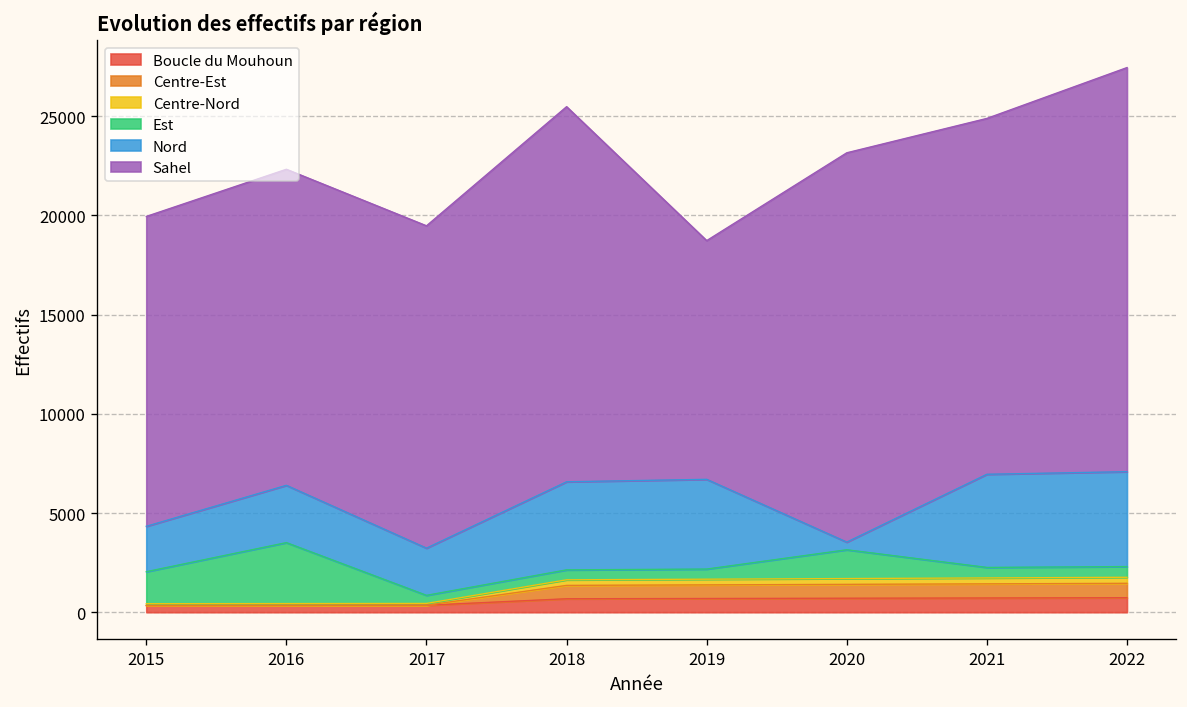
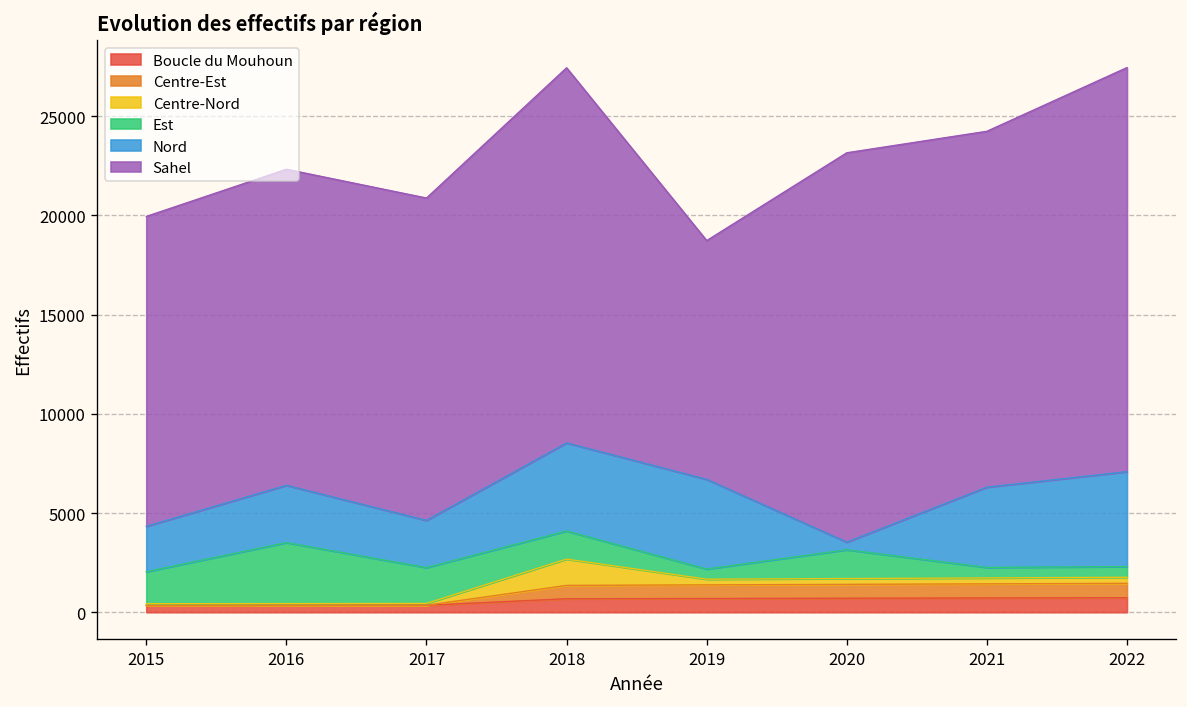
Est, 2017: 400 -> 1800
Centre-Nord, 2018: 300 -> 1300
Est, 2018: 500 -> 1400
Nord, 2021: 4700 -> 4000
